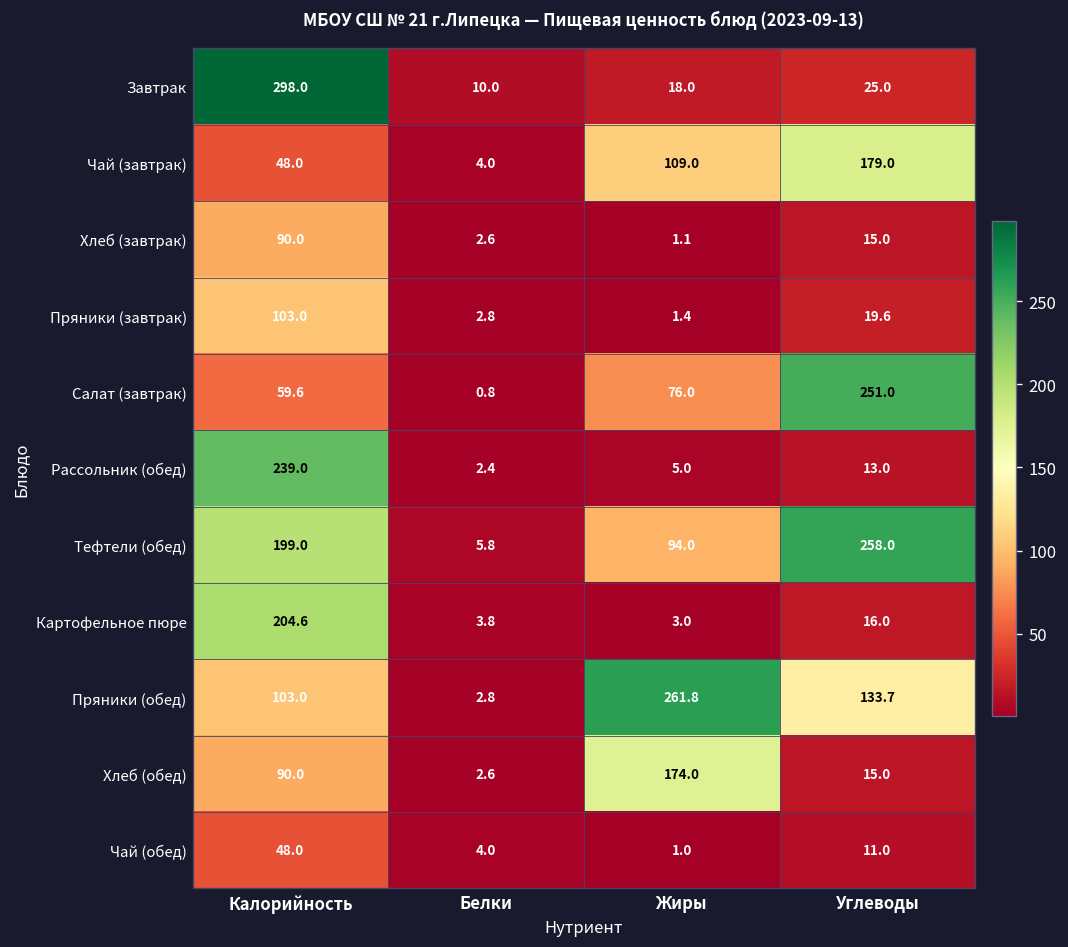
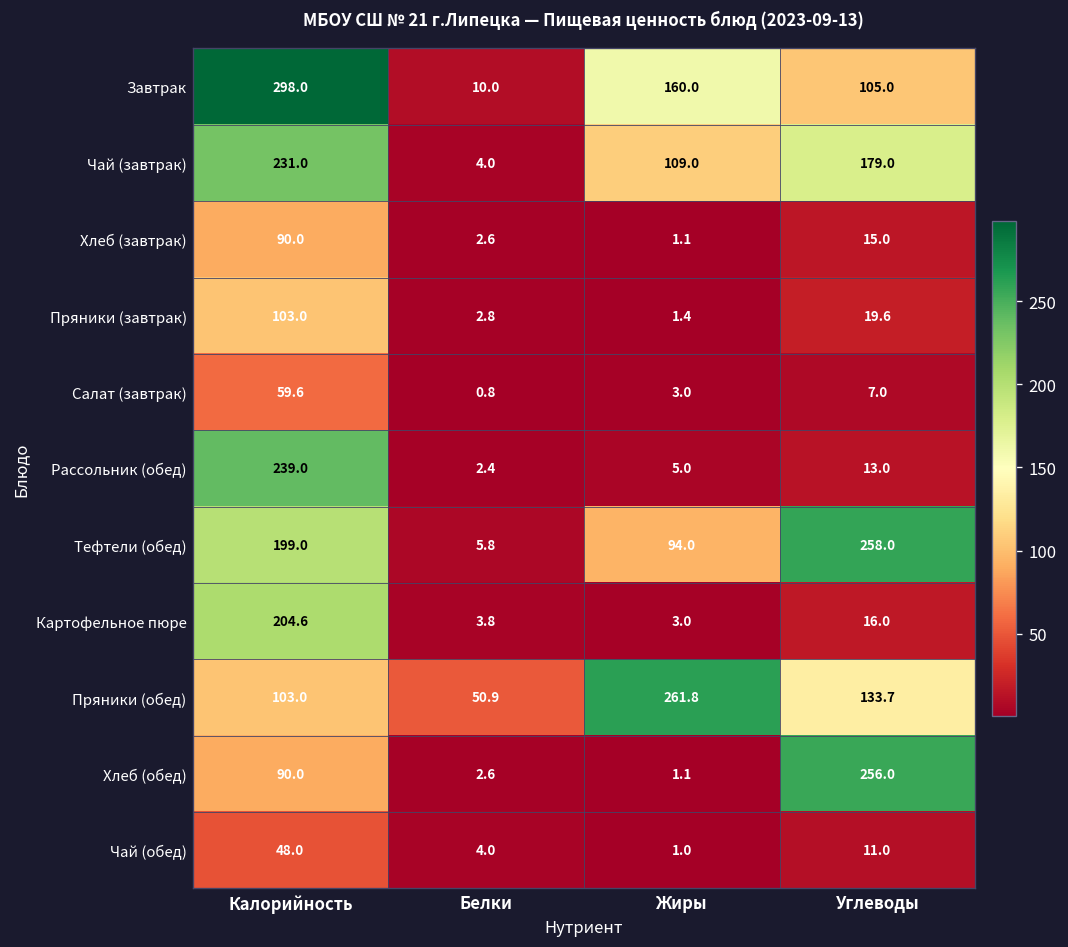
Завтрак, Жиры: 18.0 -> 160.0
Завтрак, Углеводы: 25.0 -> 105.0
Чай (завтрак), Калорийность: 48.0 -> 231.0
Салат (завтрак), Жиры: 76.0 -> 3.0
Салат (завтрак), Углеводы: 251.0 -> 7.0
Пряники (обед), Белки: 2.8 -> 50.9
Хлеб (обед), Жиры: 174.0 -> 1.1
Хлеб (обед), Углеводы: 15.0 -> 256.0
